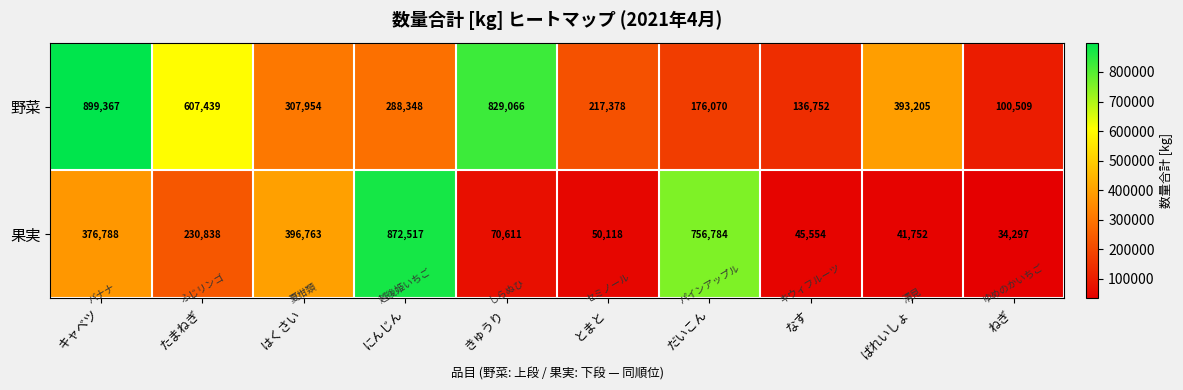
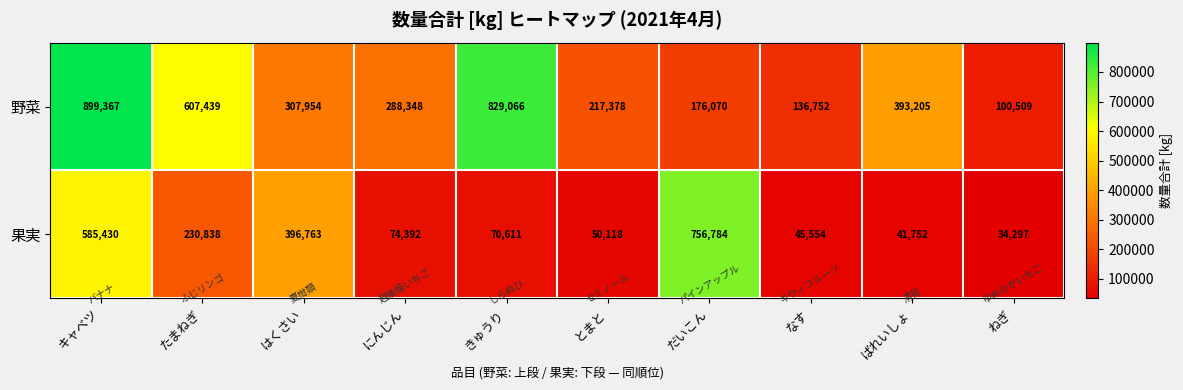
果実, キャベツ: 376,788 -> 585,430
果実, にんじん: 872,517 -> 74,392
